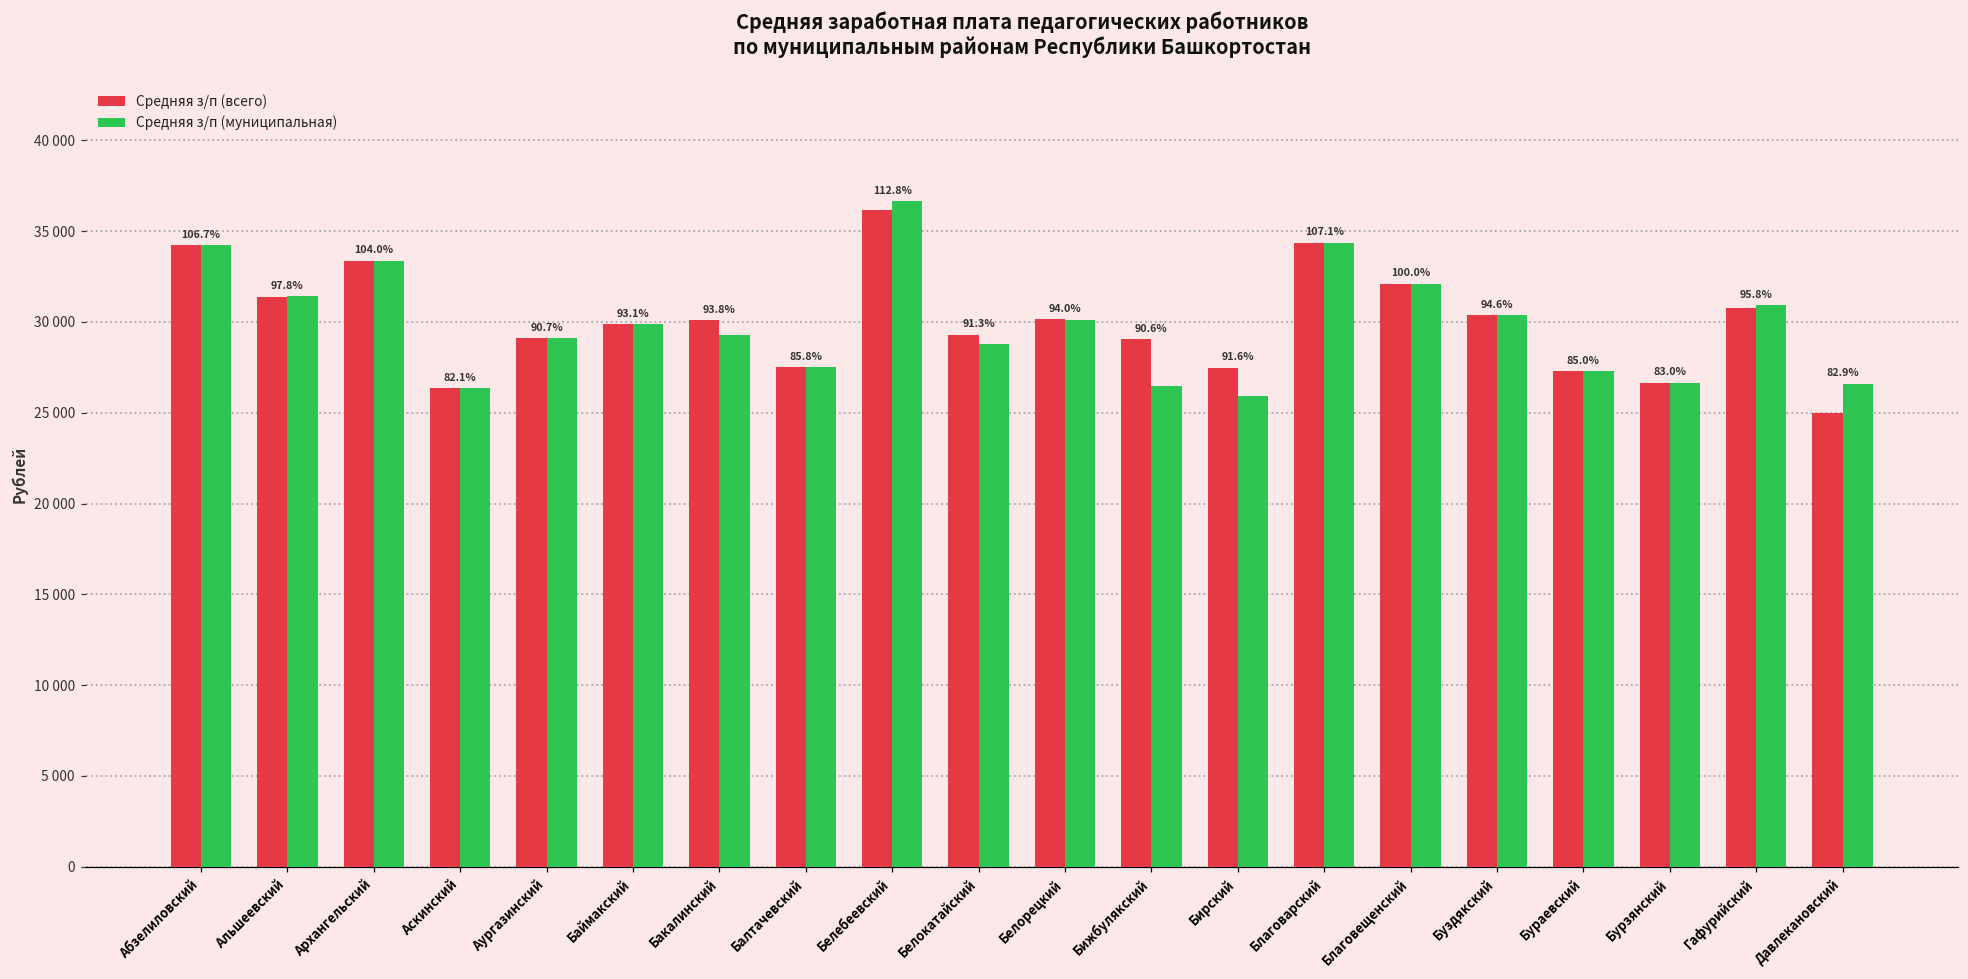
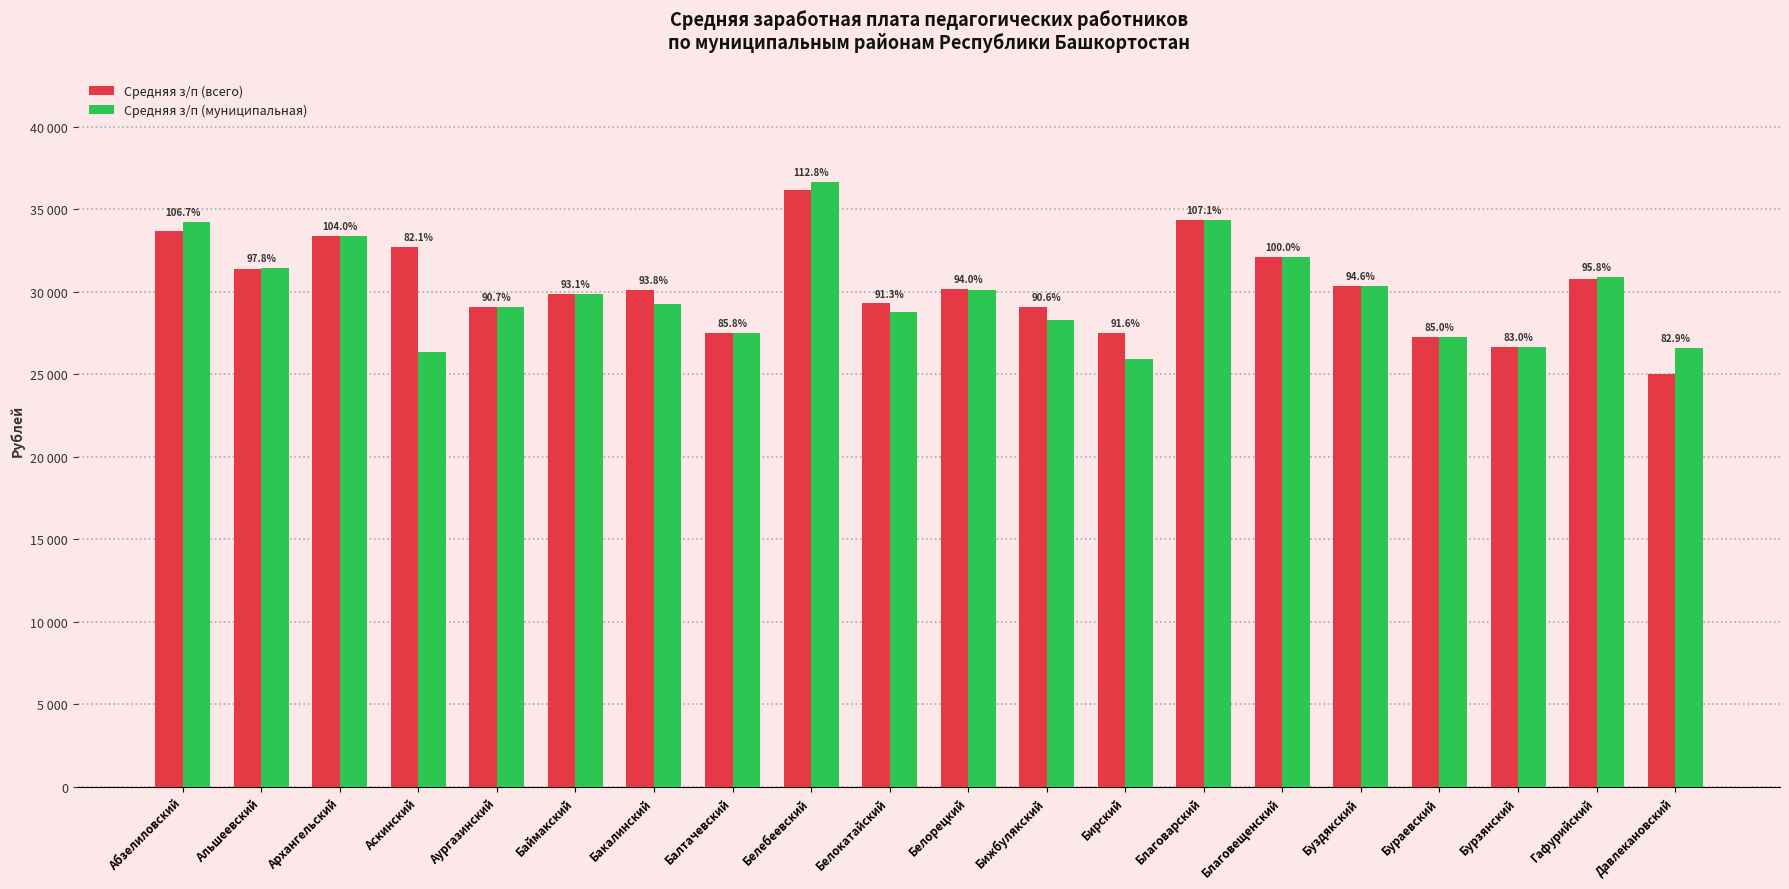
Средняя з/п (всего), Абзелиловский: 34200 -> 33700
Средняя з/п (всего), Аскинский: 26400 -> 32700
Средняя з/п (муниципальная), Бижбулякский: 26500 -> 28300
